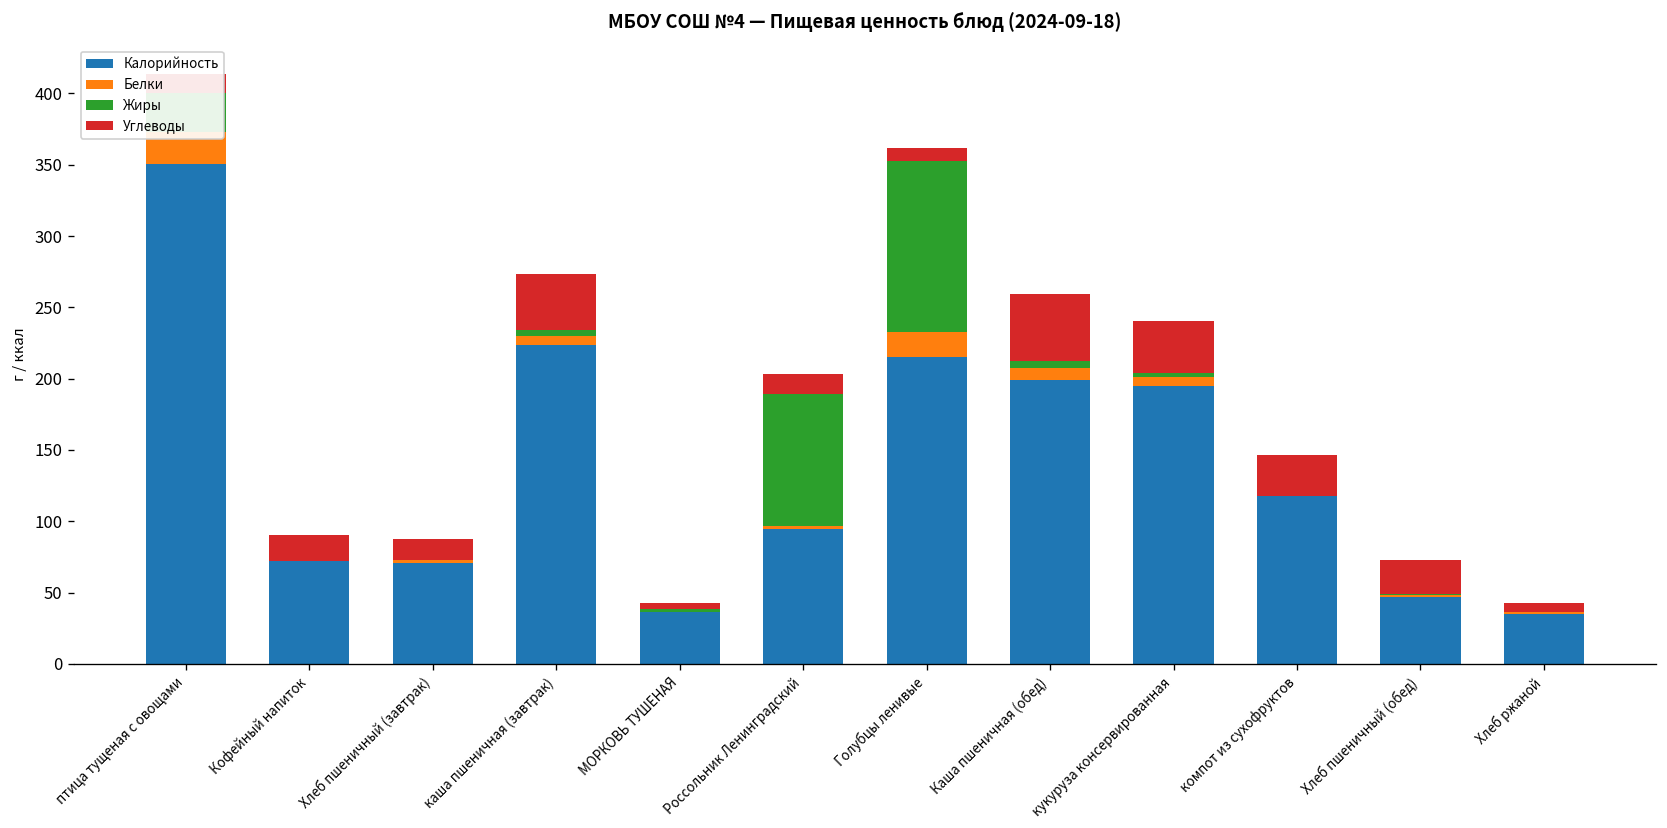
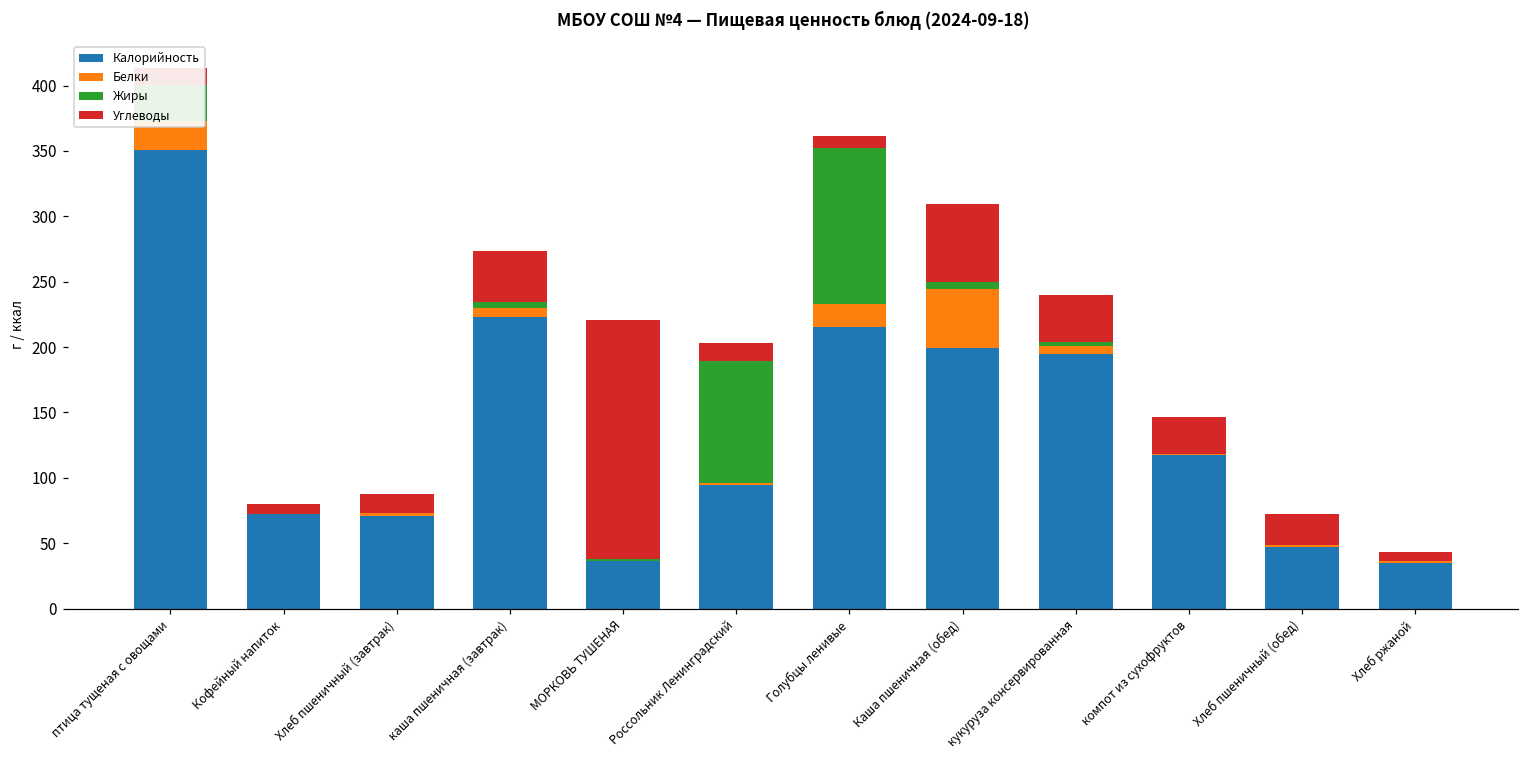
Углеводы, Кофейный напиток: 18 -> 8
Углеводы, МОРКОВЬ ТУШЕНАЯ: 4 -> 183
Белки, Каша пшеничная (обед): 8 -> 45
Углеводы, Каша пшеничная (обед): 47 -> 59
